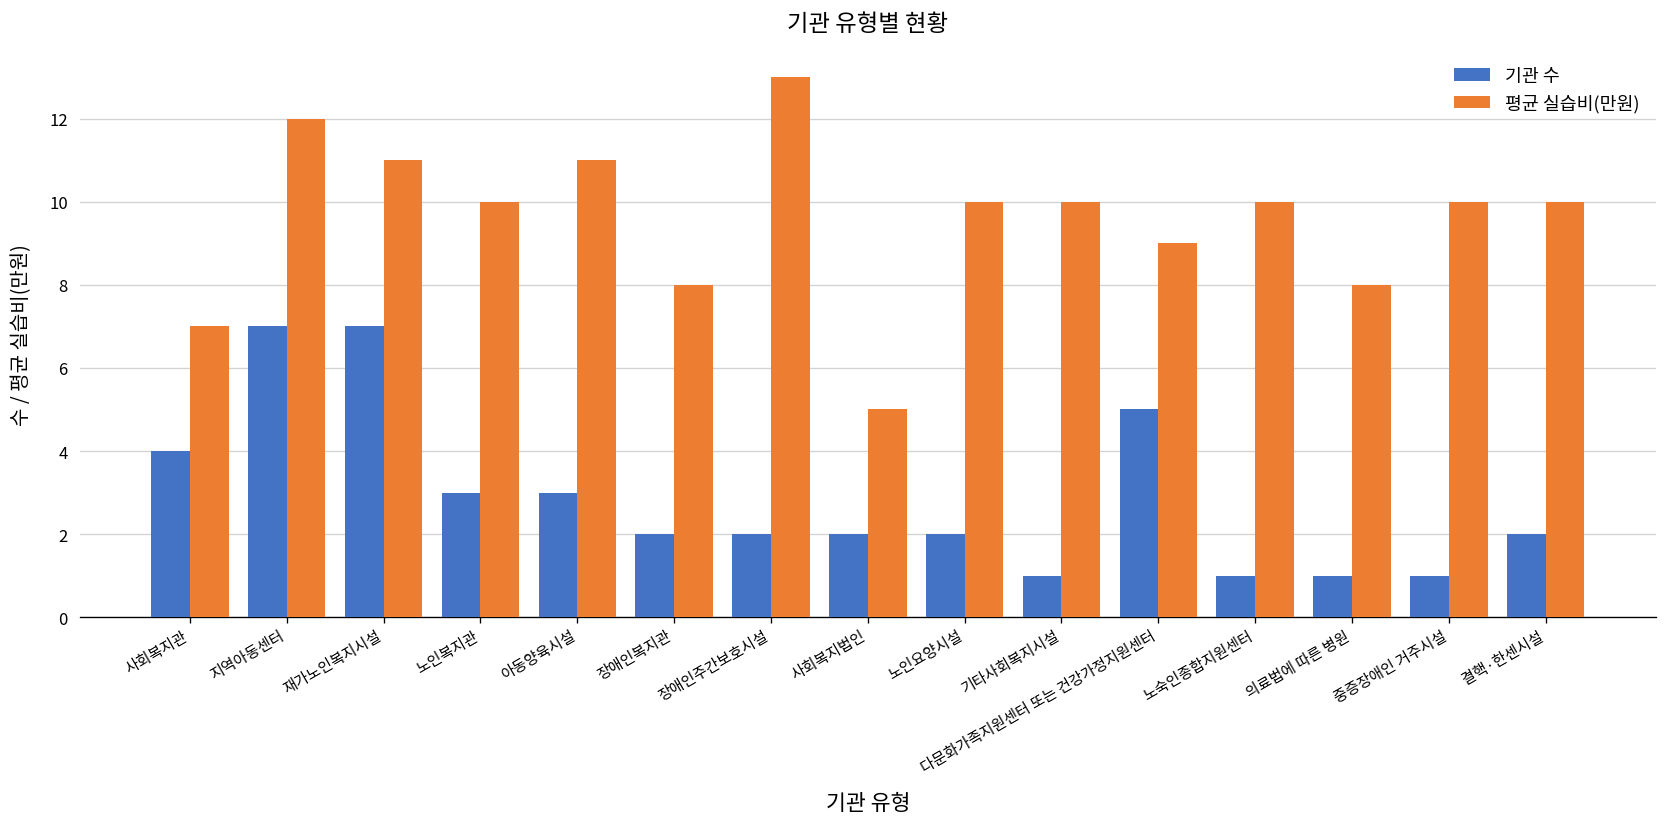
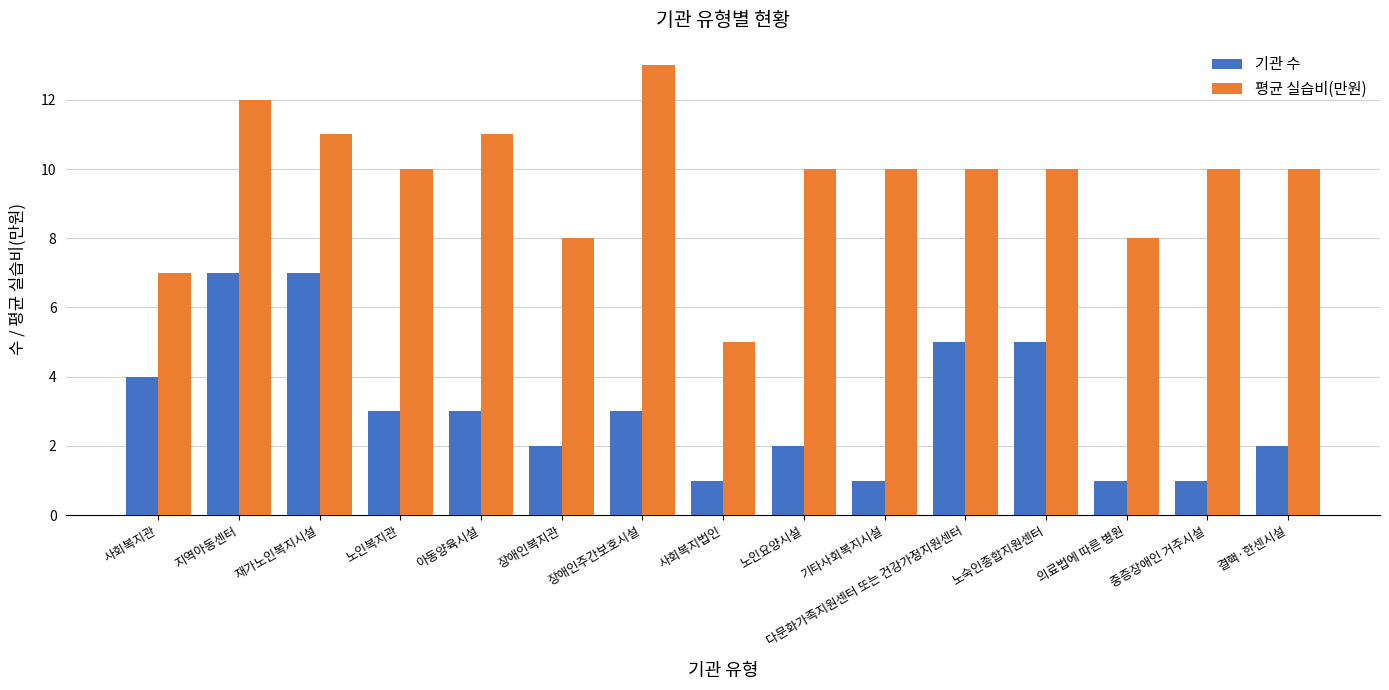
기관 수, 장애인주간보호시설: 2 -> 3
기관 수, 사회복지법인: 2 -> 1
평균 실습비(만원), 다문화가족지원센터 또는 건강가정지원센터: 9 -> 10
기관 수, 노숙인종합지원센터: 1 -> 5
